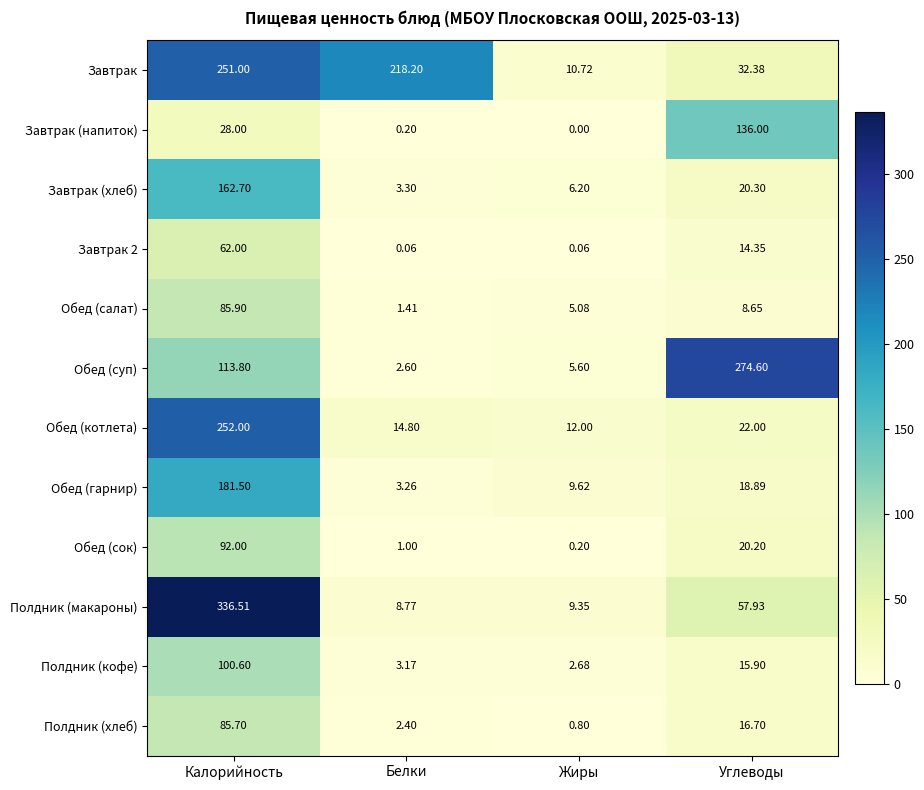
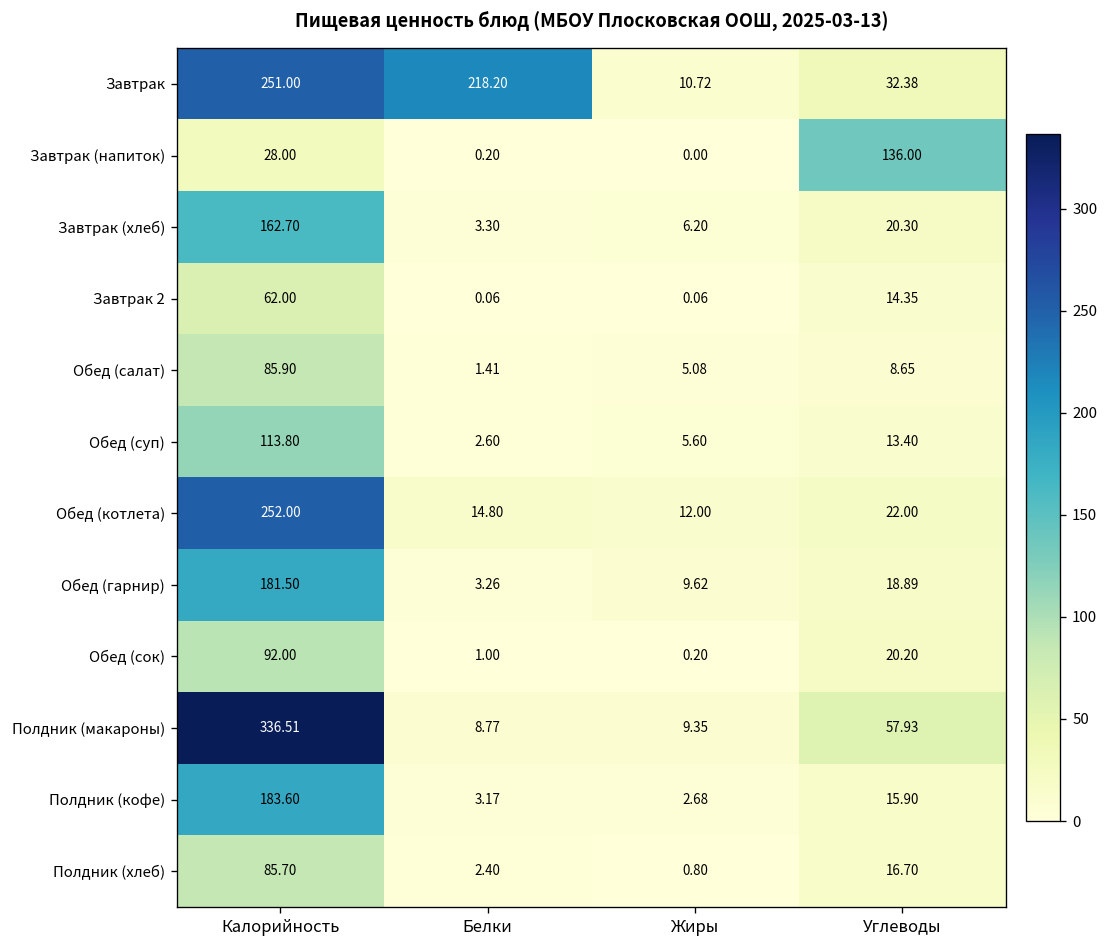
Обед (суп), Углеводы: 274.60 -> 13.40
Полдник (кофе), Калорийность: 100.60 -> 183.60
